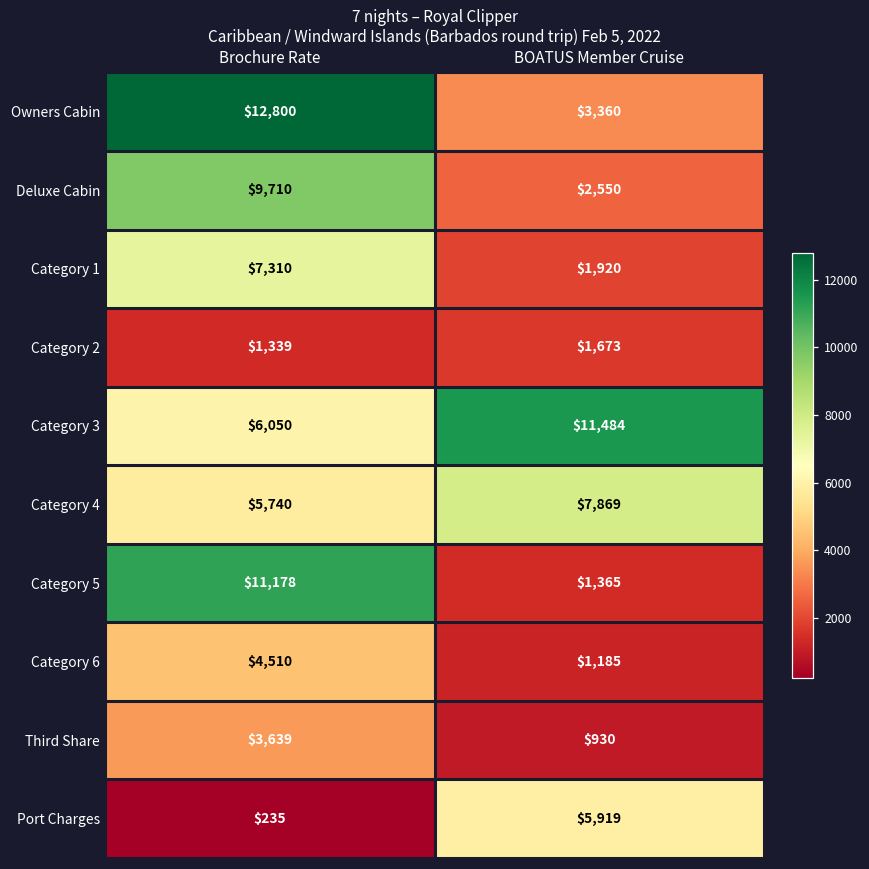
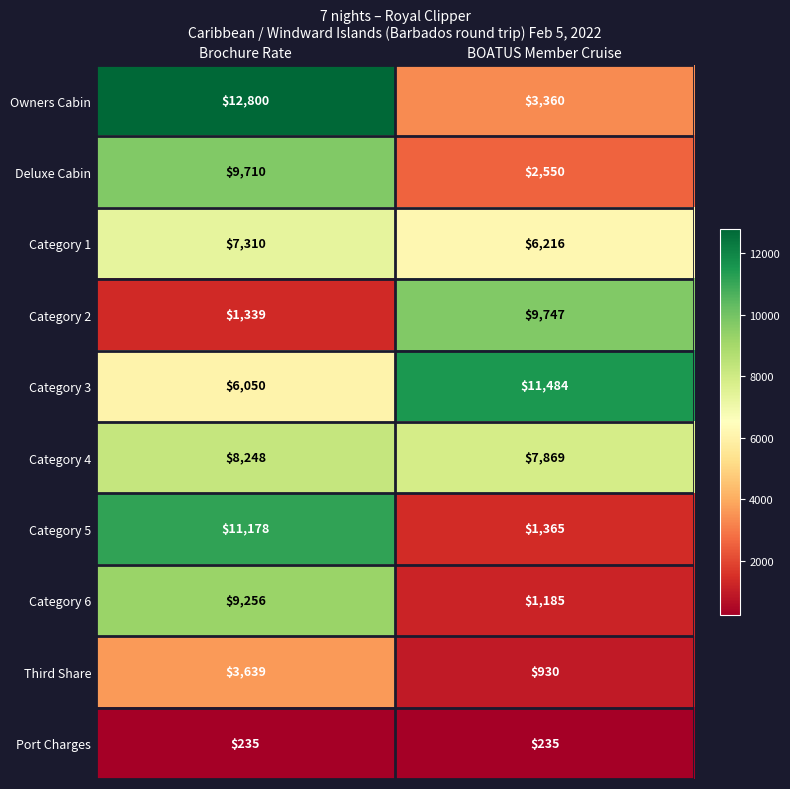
Category 1, BOATUS Member Cruise: $1,920 -> $6,216
Category 2, BOATUS Member Cruise: $1,673 -> $9,747
Category 4, Brochure Rate: $5,740 -> $8,248
Category 6, Brochure Rate: $4,510 -> $9,256
Port Charges, BOATUS Member Cruise: $5,919 -> $235
